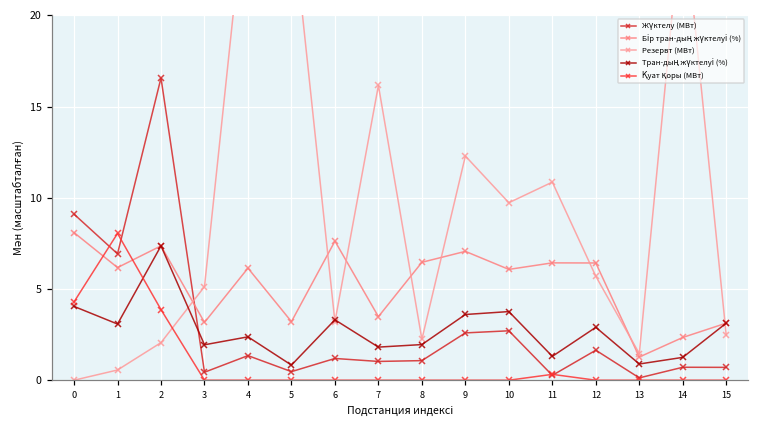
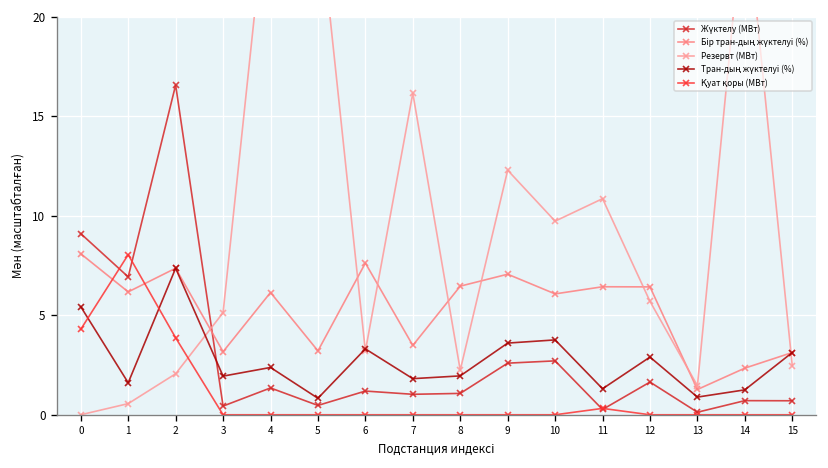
Тран-дың жүктелуі (%), 0: 4.0 -> 5.4
Тран-дың жүктелуі (%), 1: 3.1 -> 1.6
